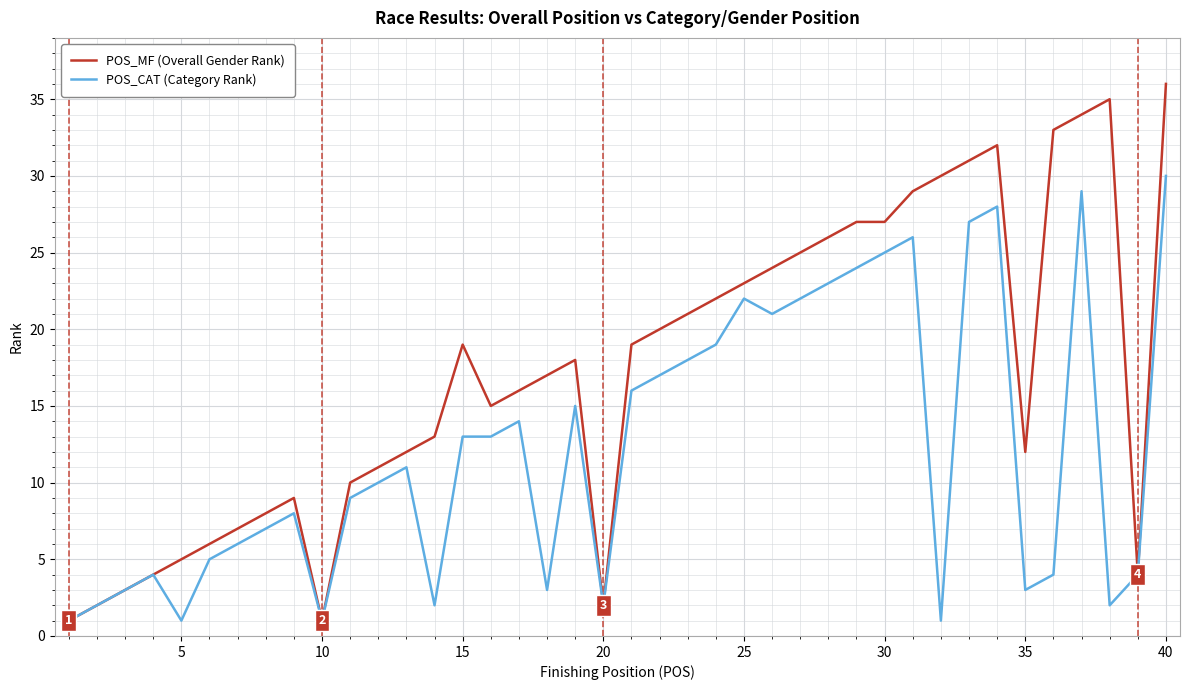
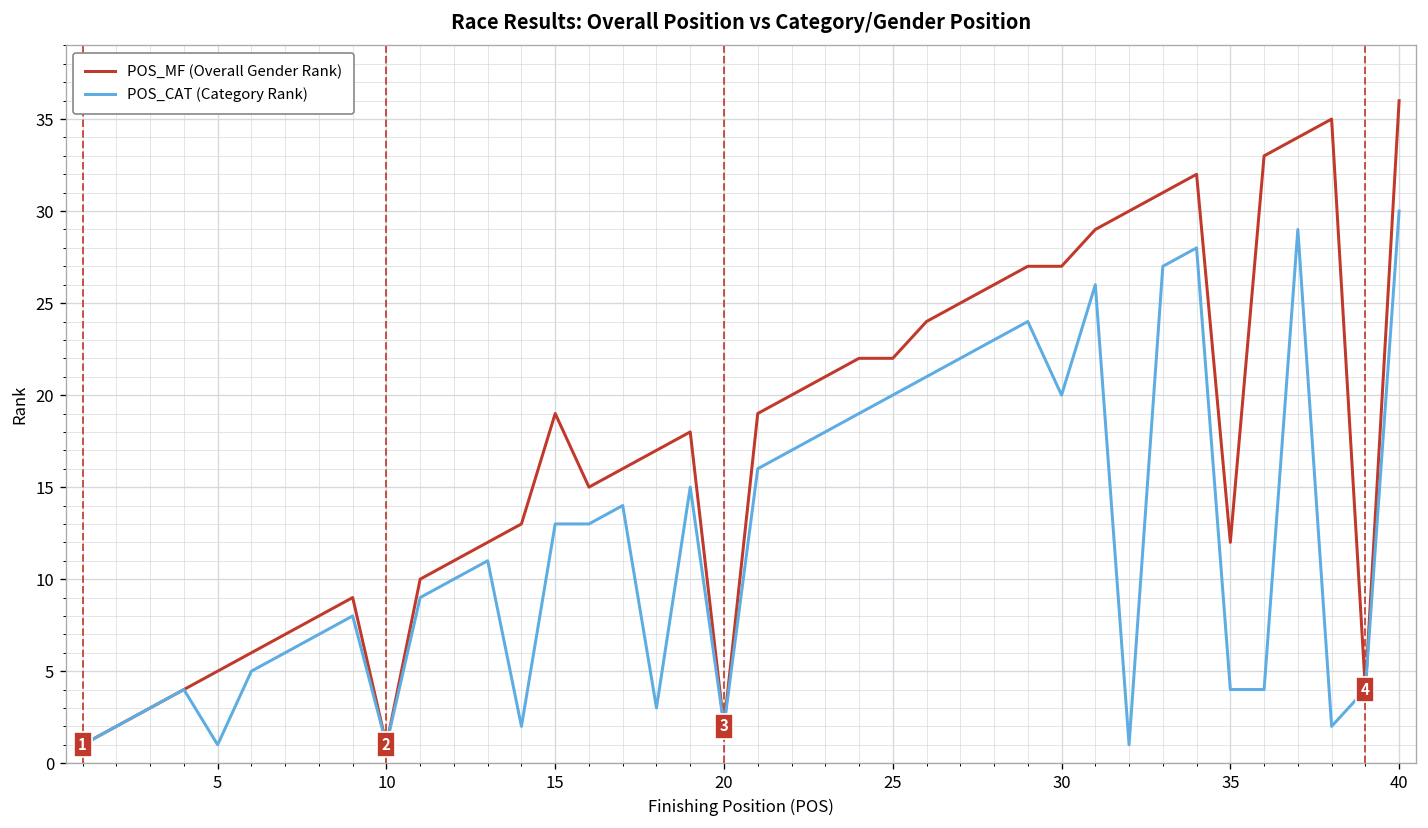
POS_MF (Overall Gender Rank), 25: 23 -> 22
POS_CAT (Category Rank), 25: 22 -> 20
POS_CAT (Category Rank), 30: 25 -> 20
POS_CAT (Category Rank), 35: 3 -> 4
